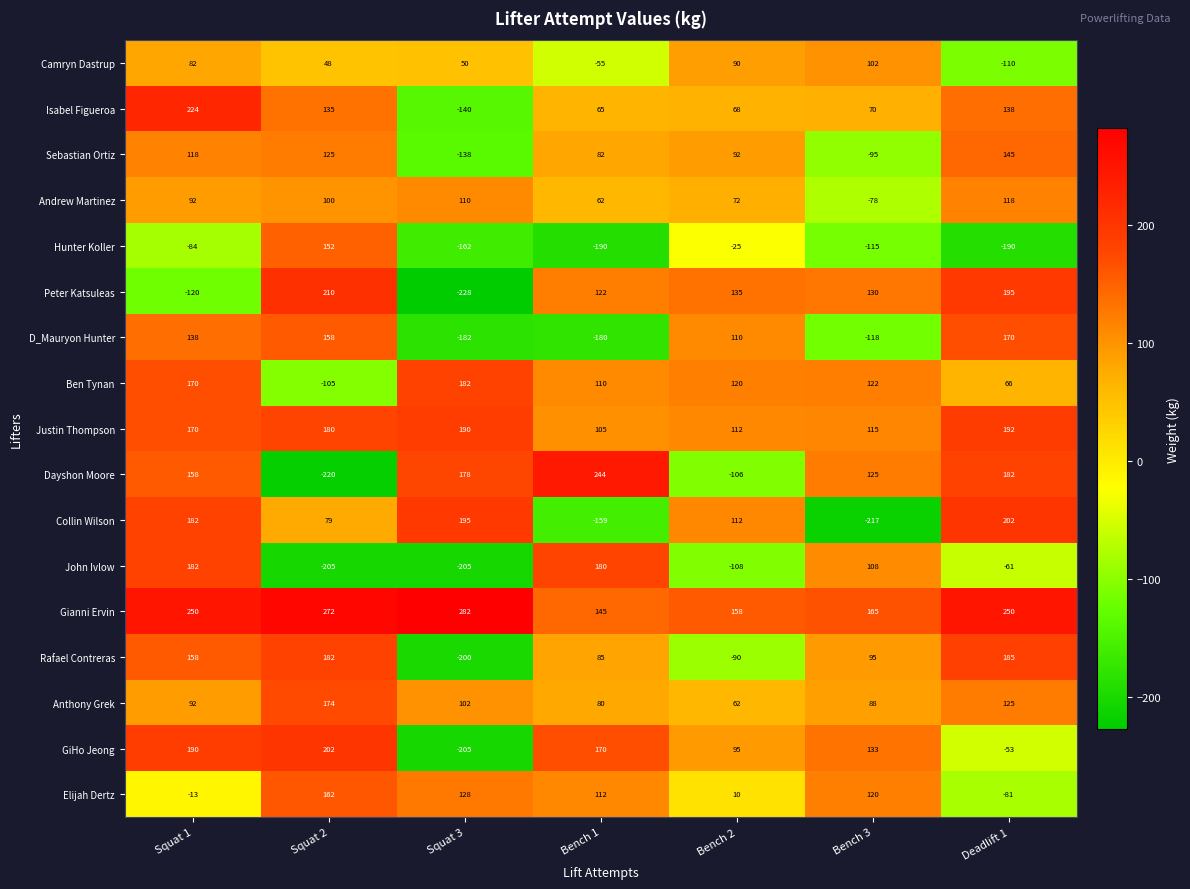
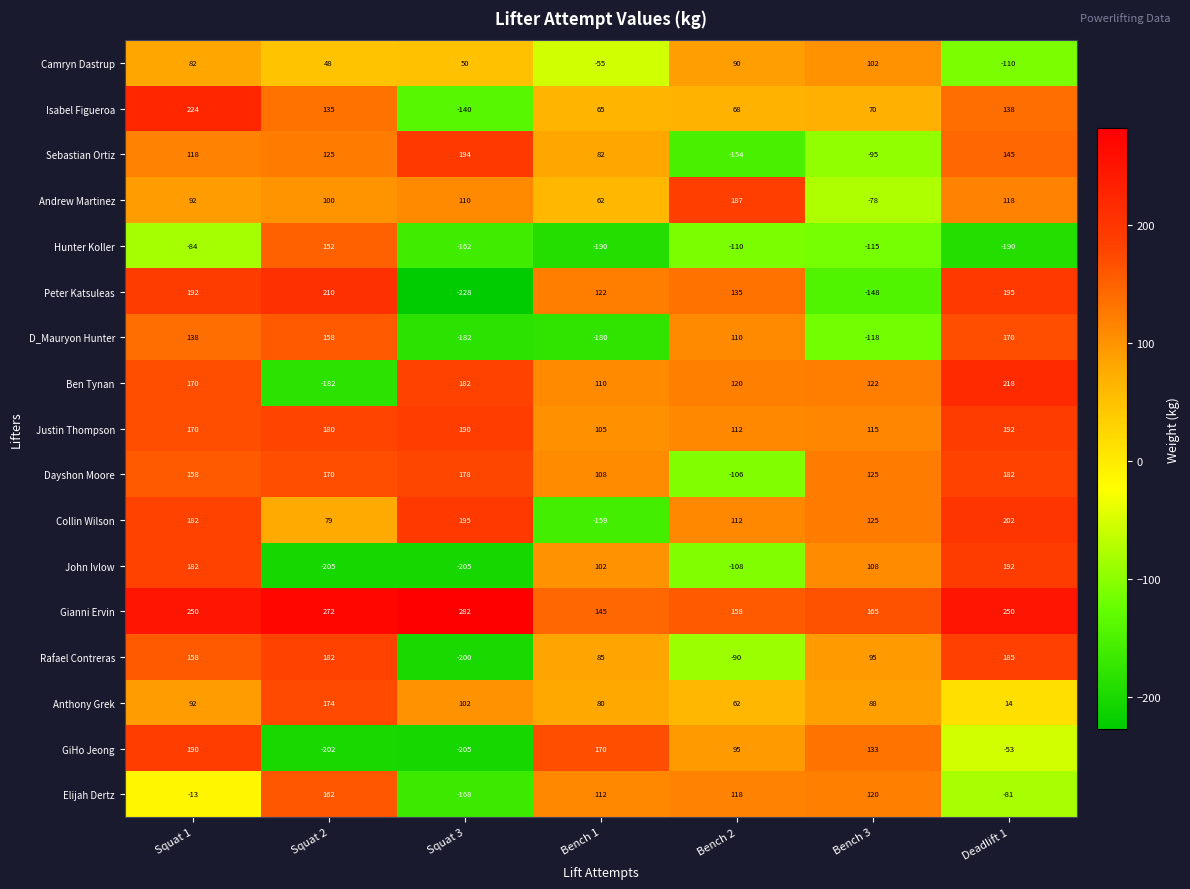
Sebastian Ortiz, Squat 3: -138 -> 194
Sebastian Ortiz, Bench 2: 92 -> -154
Andrew Martinez, Bench 2: 72 -> 187
Hunter Koller, Bench 2: -25 -> -110
Peter Katsuleas, Squat 1: -120 -> 192
Peter Katsuleas, Bench 3: 130 -> -148
Ben Tynan, Squat 2: -105 -> -182
Ben Tynan, Deadlift 1: 66 -> 218
Dayshon Moore, Squat 2: -220 -> 170
Dayshon Moore, Bench 1: 244 -> 108
Collin Wilson, Bench 3: -217 -> 125
John Ivlow, Bench 1: 180 -> 102
John Ivlow, Deadlift 1: -61 -> 192
Anthony Grek, Deadlift 1: 125 -> 14
GiHo Jeong, Squat 2: 202 -> -202
Elijah Dertz, Squat 3: 128 -> -168
Elijah Dertz, Bench 2: 10 -> 118
